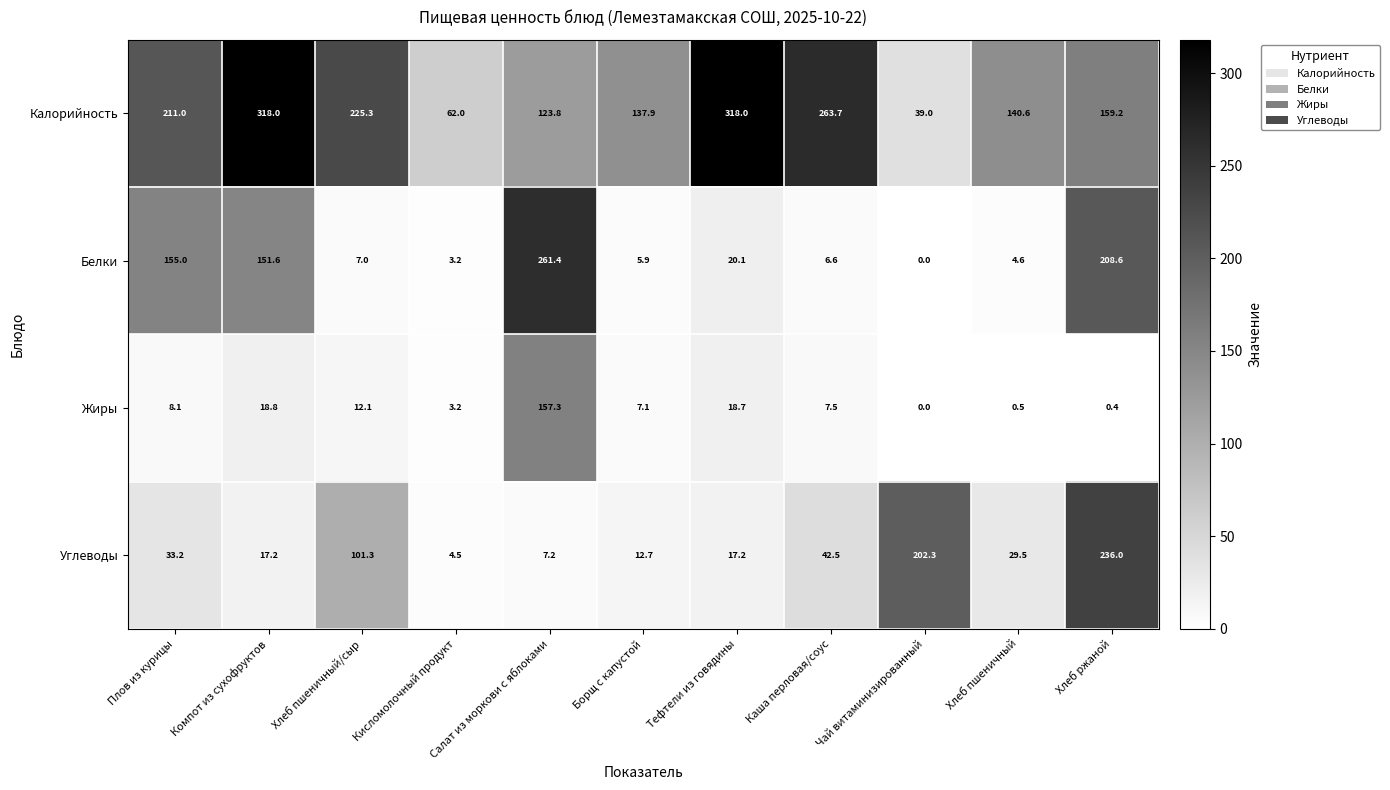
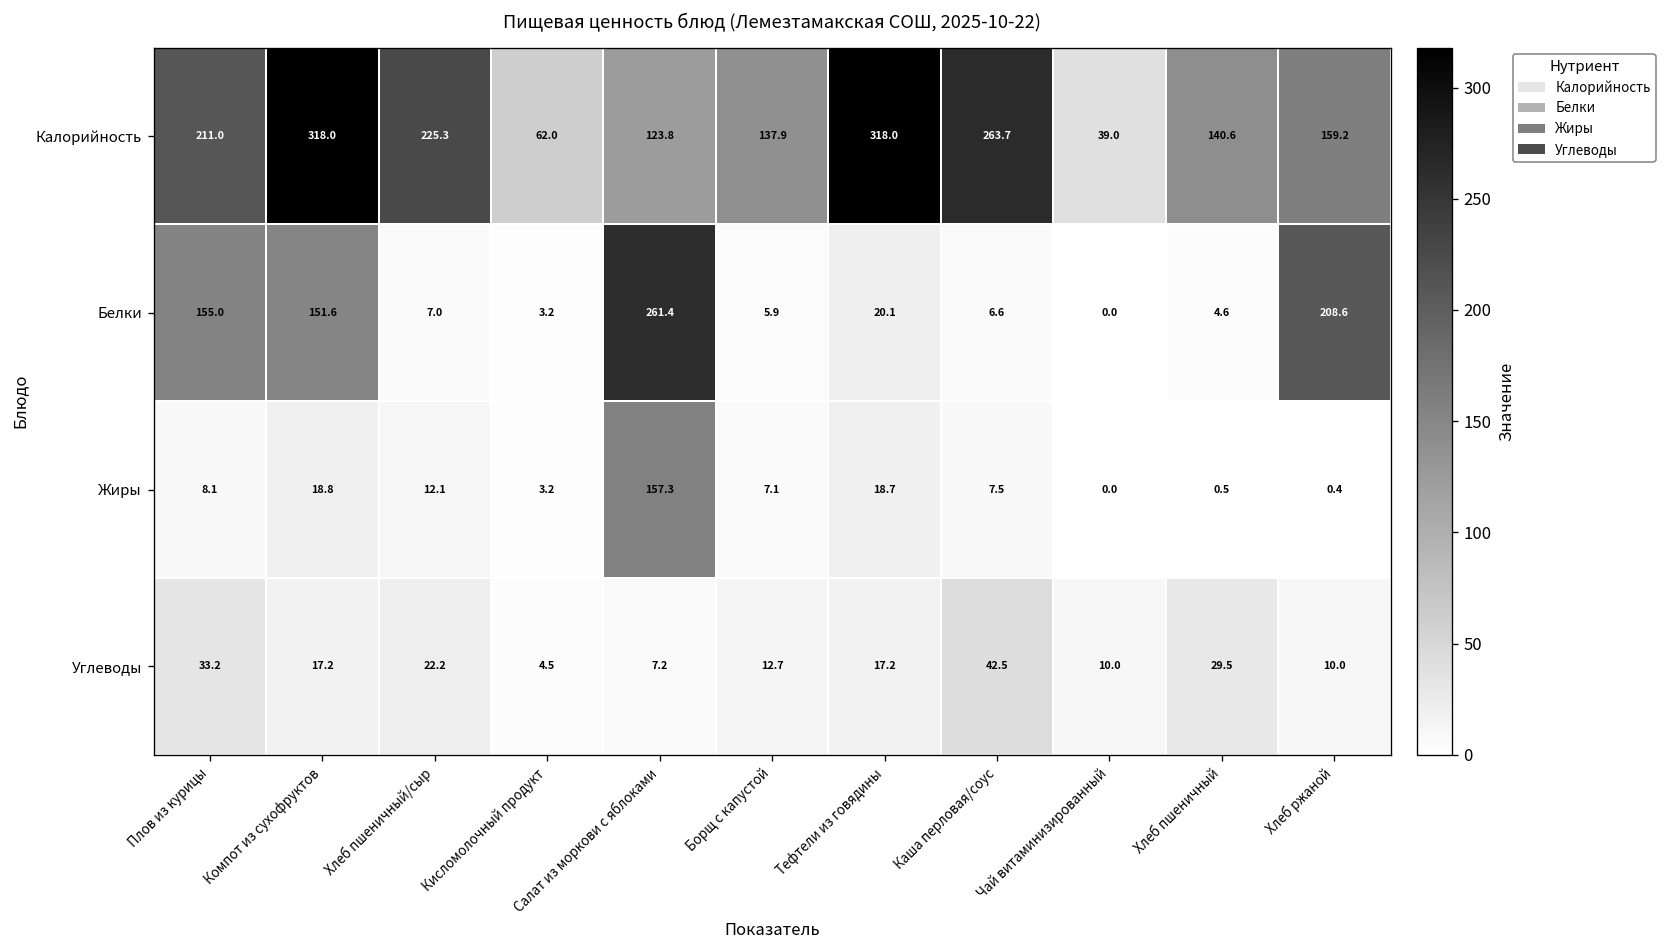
Углеводы, Хлеб пшеничный/сыр: 101.3 -> 22.2
Углеводы, Чай витаминизированный: 202.3 -> 10.0
Углеводы, Хлеб ржаной: 236.0 -> 10.0
